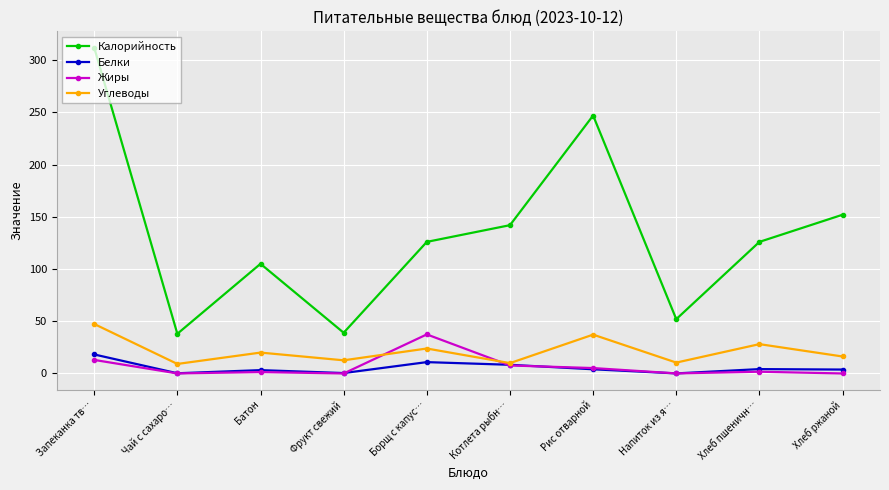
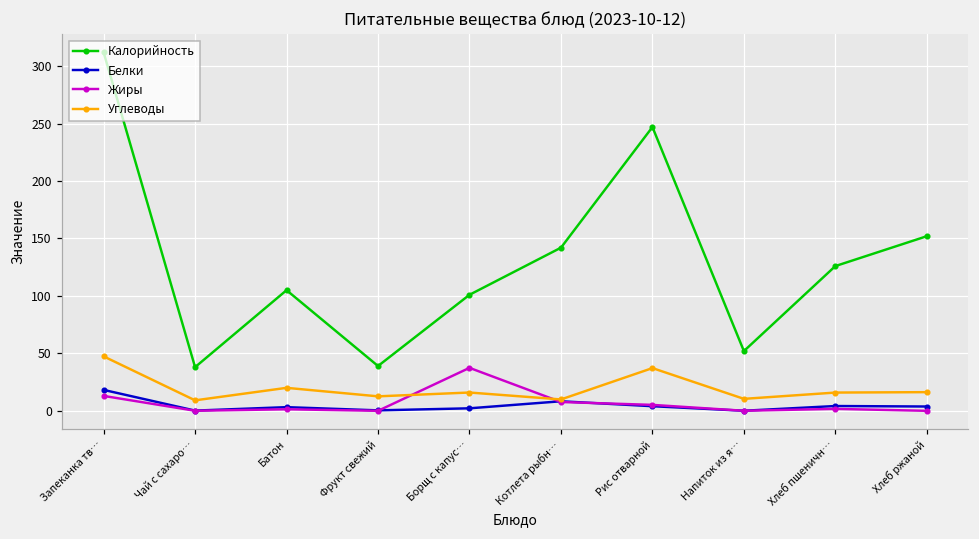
Калорийность, Борщ с капус…: 126 -> 101
Белки, Борщ с капус…: 11 -> 2
Углеводы, Борщ с капус…: 24 -> 16
Углеводы, Хлеб пшеничн…: 28 -> 16
